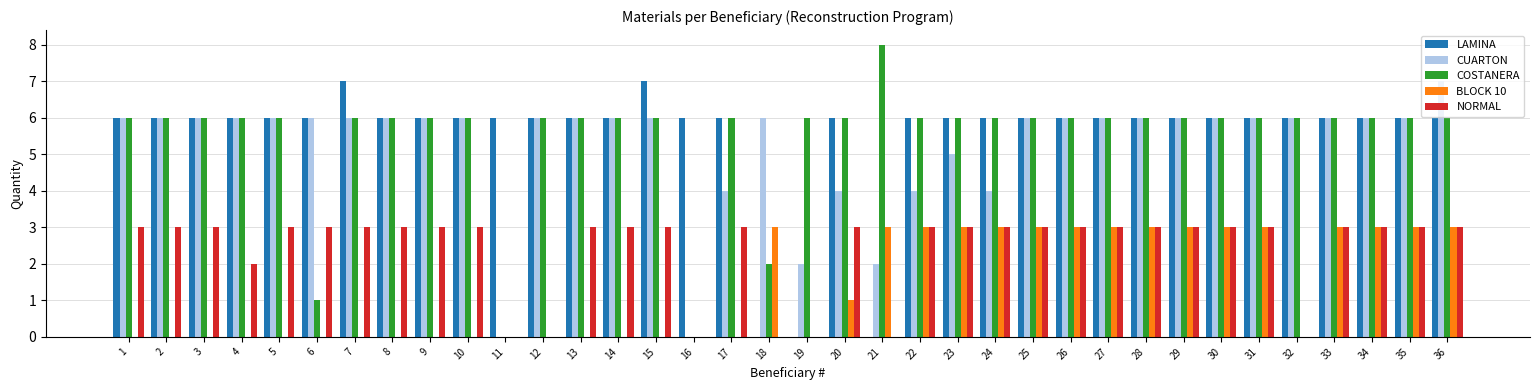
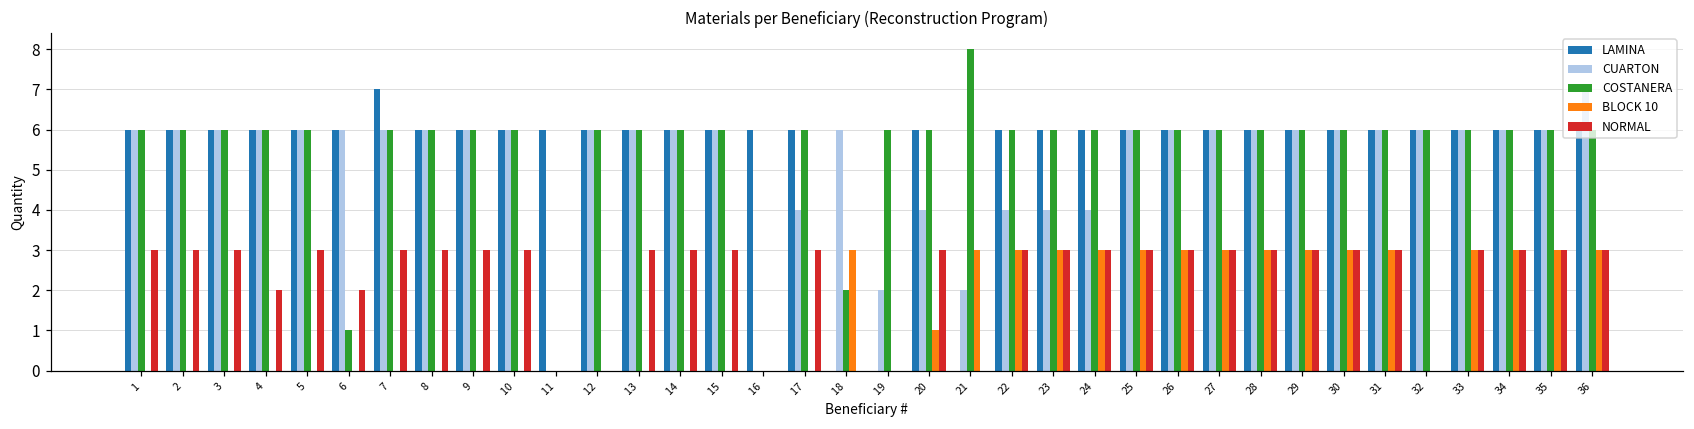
NORMAL, 6: 3 -> 2
LAMINA, 15: 7 -> 6
CUARTON, 23: 5 -> 4
